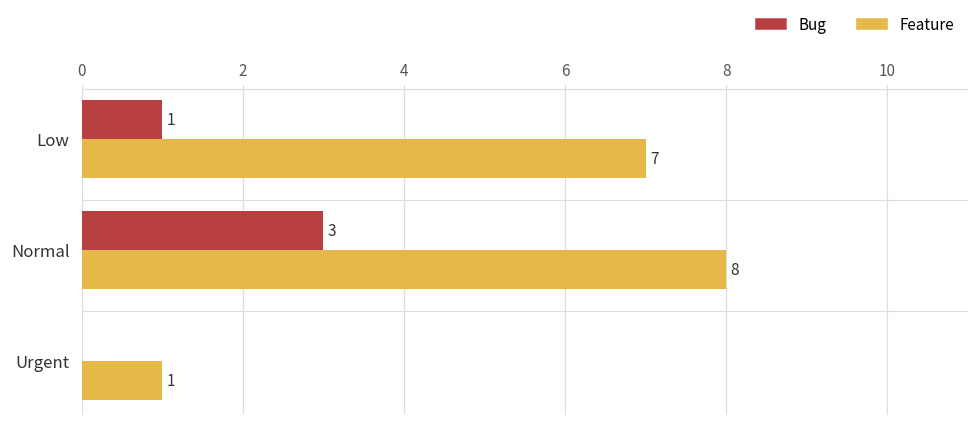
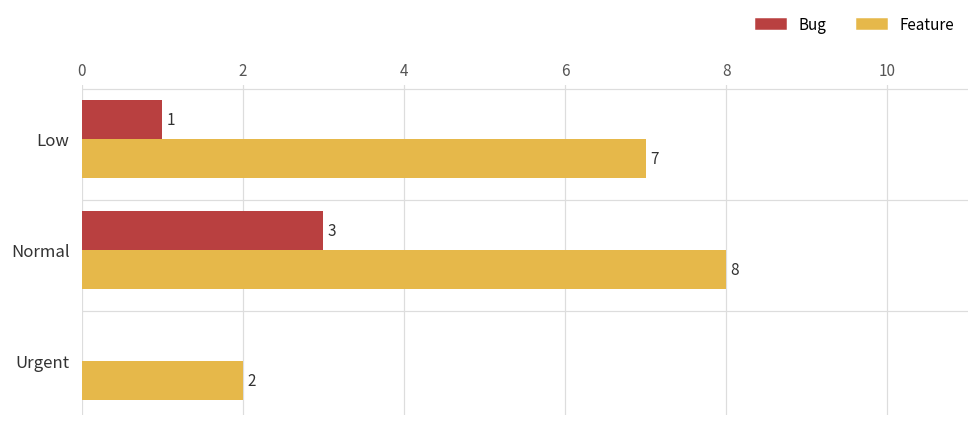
Feature, Urgent: 1 -> 2
